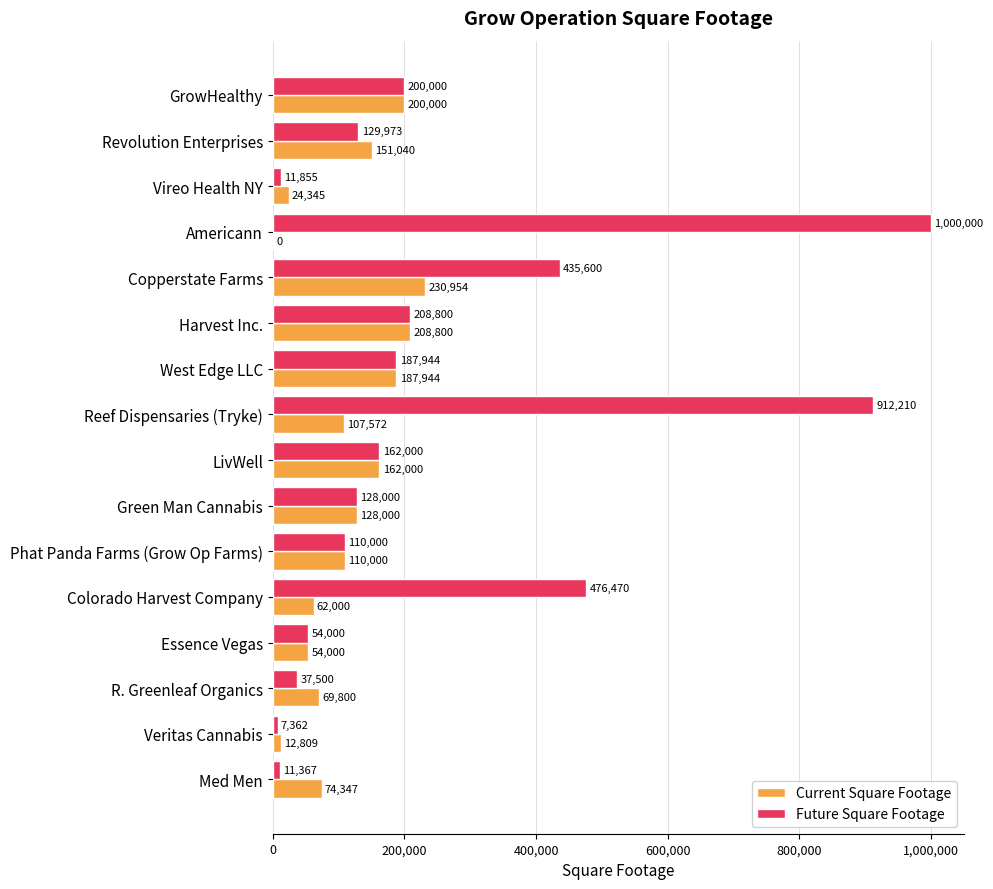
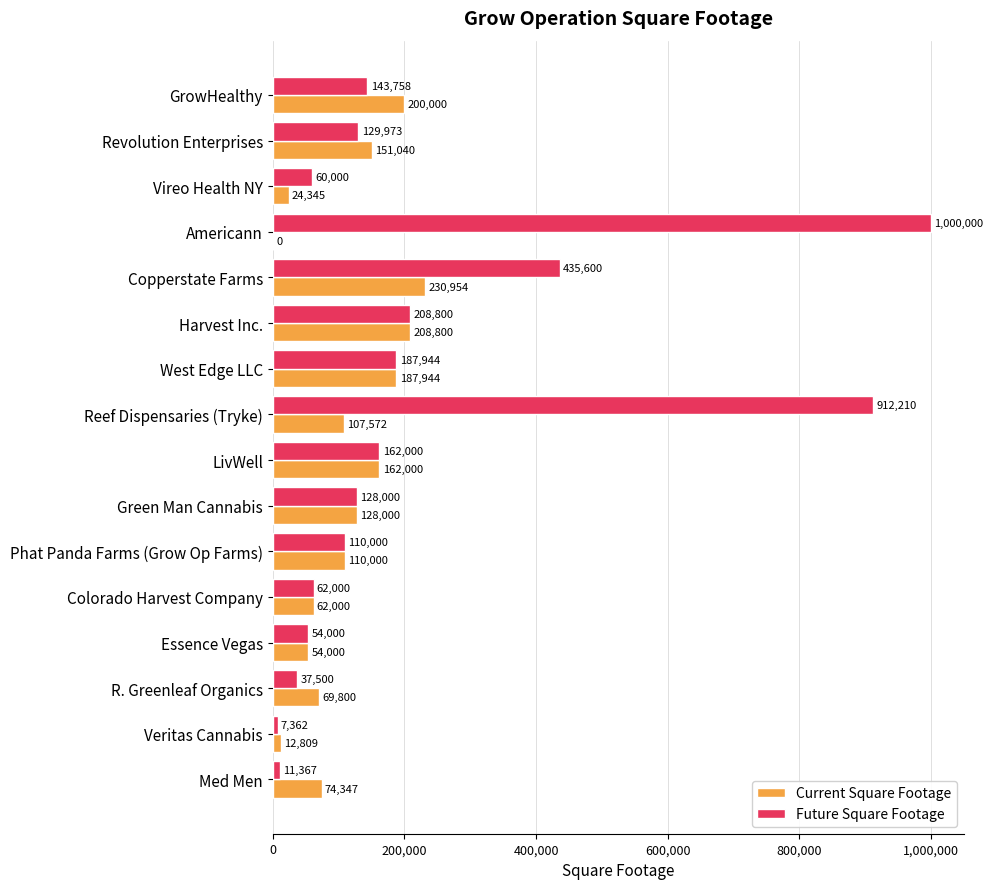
Future Square Footage, GrowHealthy: 200,000 -> 143,758
Future Square Footage, Vireo Health NY: 11,855 -> 60,000
Future Square Footage, Colorado Harvest Company: 476,470 -> 62,000
